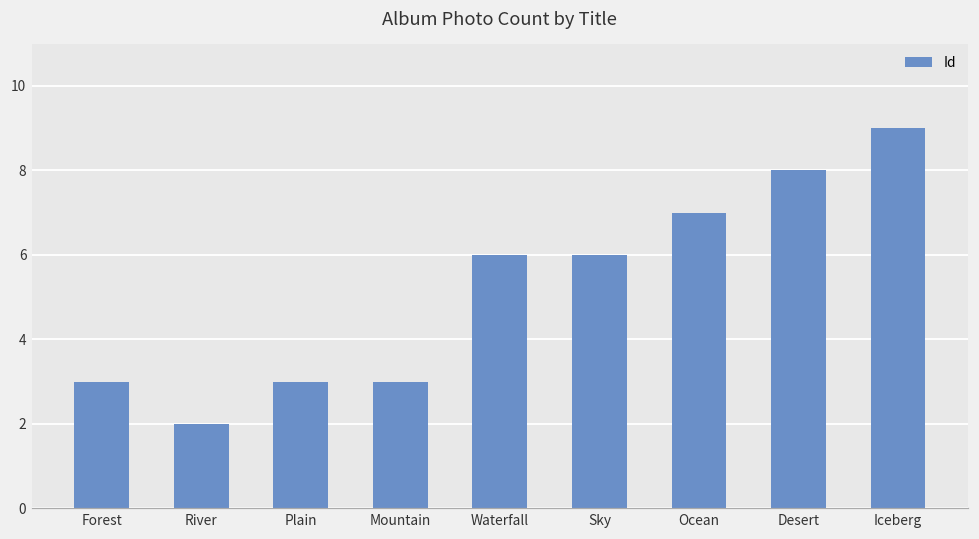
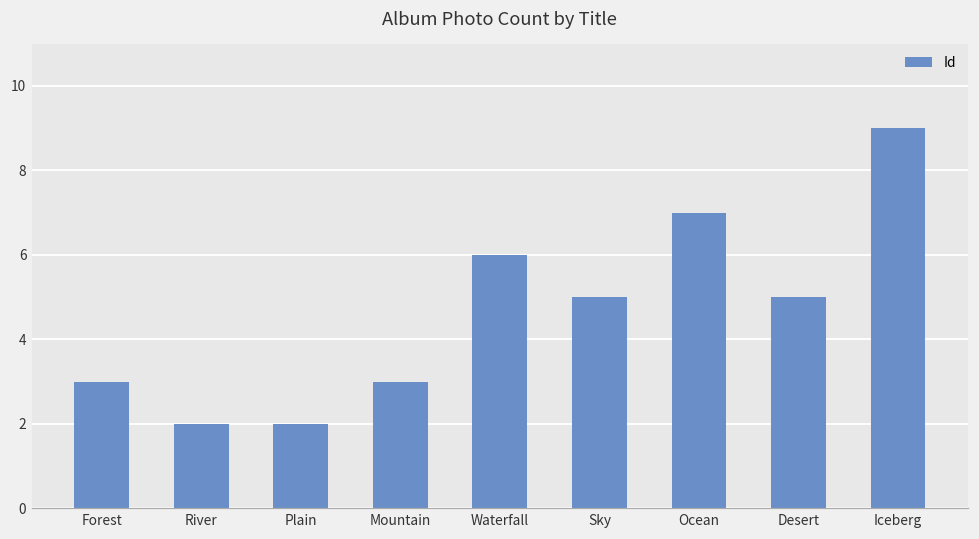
Plain: 3 -> 2
Sky: 6 -> 5
Desert: 8 -> 5
